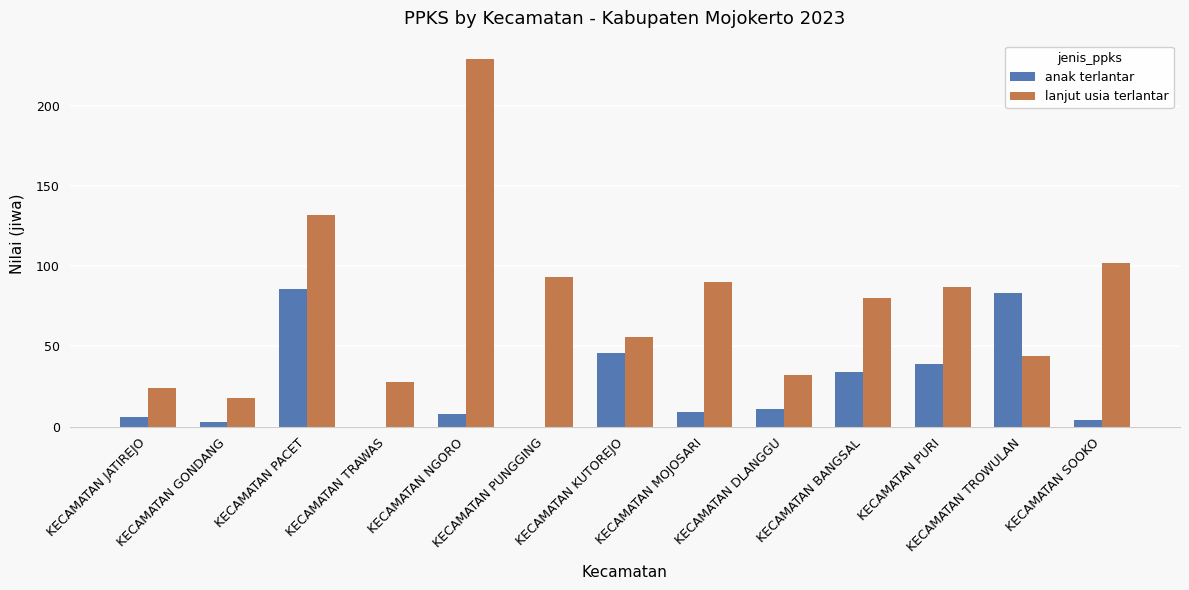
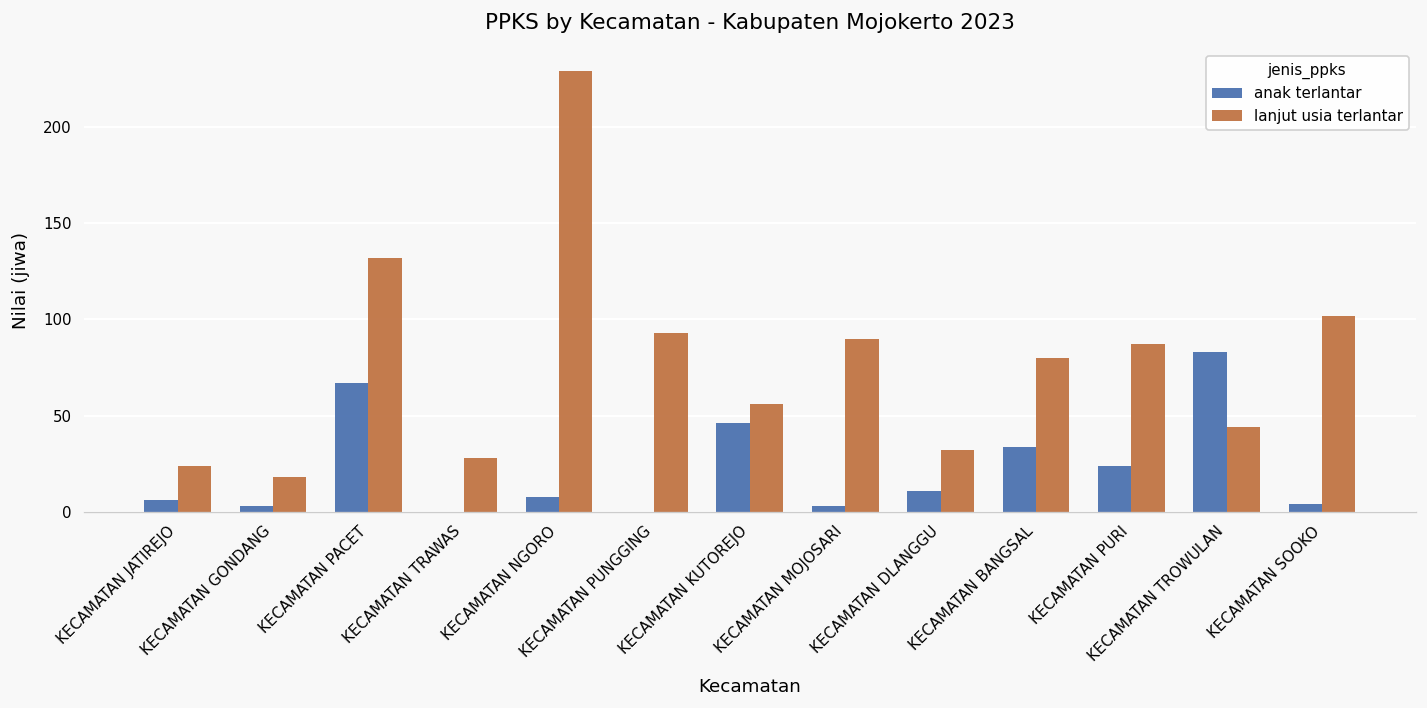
anak terlantar, KECAMATAN PACET: 86 -> 67
anak terlantar, KECAMATAN MOJOSARI: 9 -> 3
anak terlantar, KECAMATAN PURI: 39 -> 24
